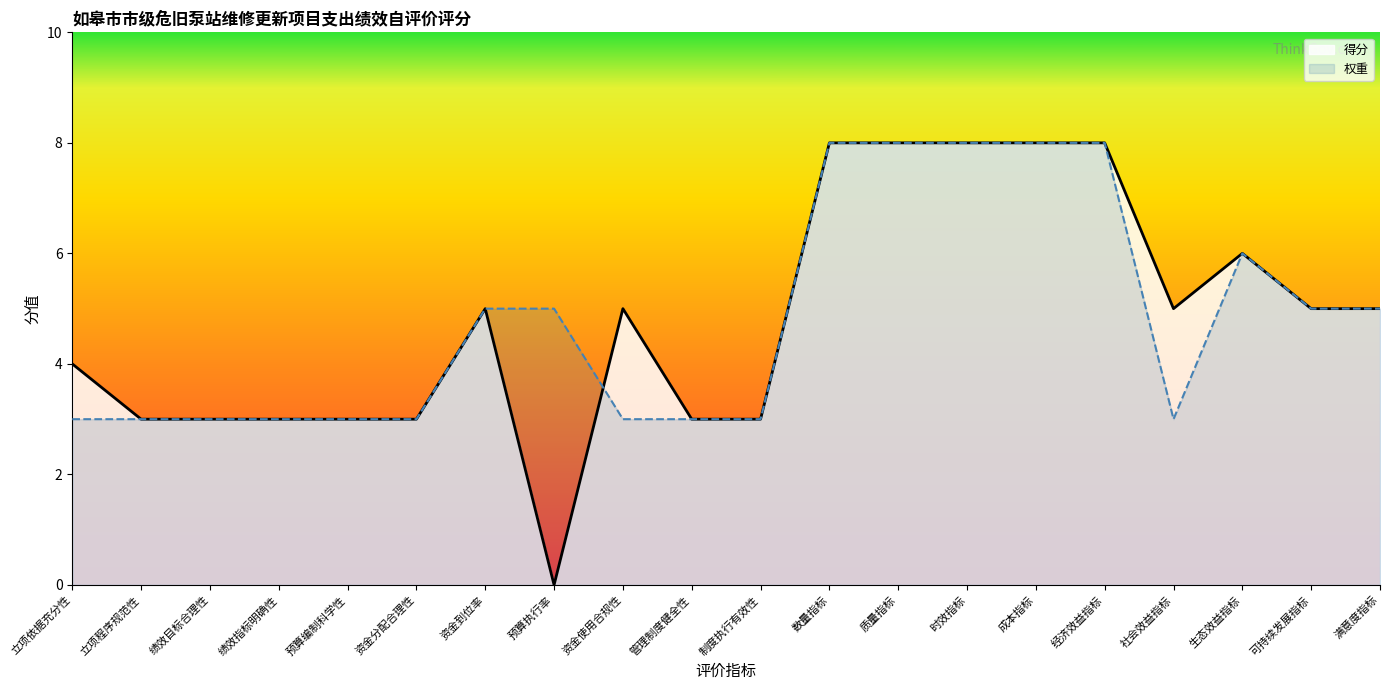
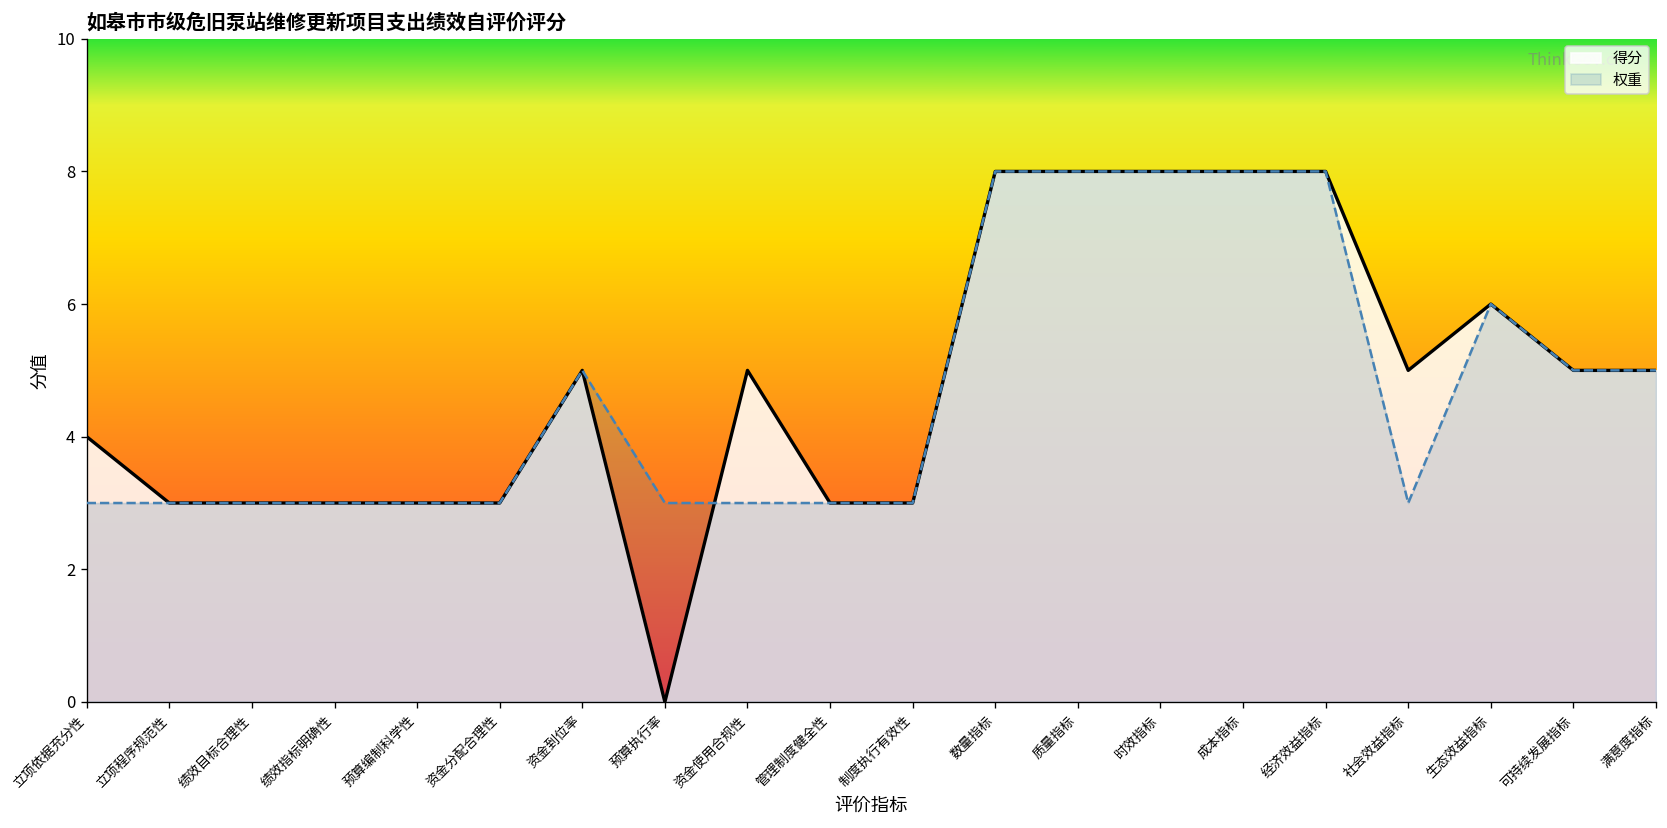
权重, 预算执行率: 5 -> 3
